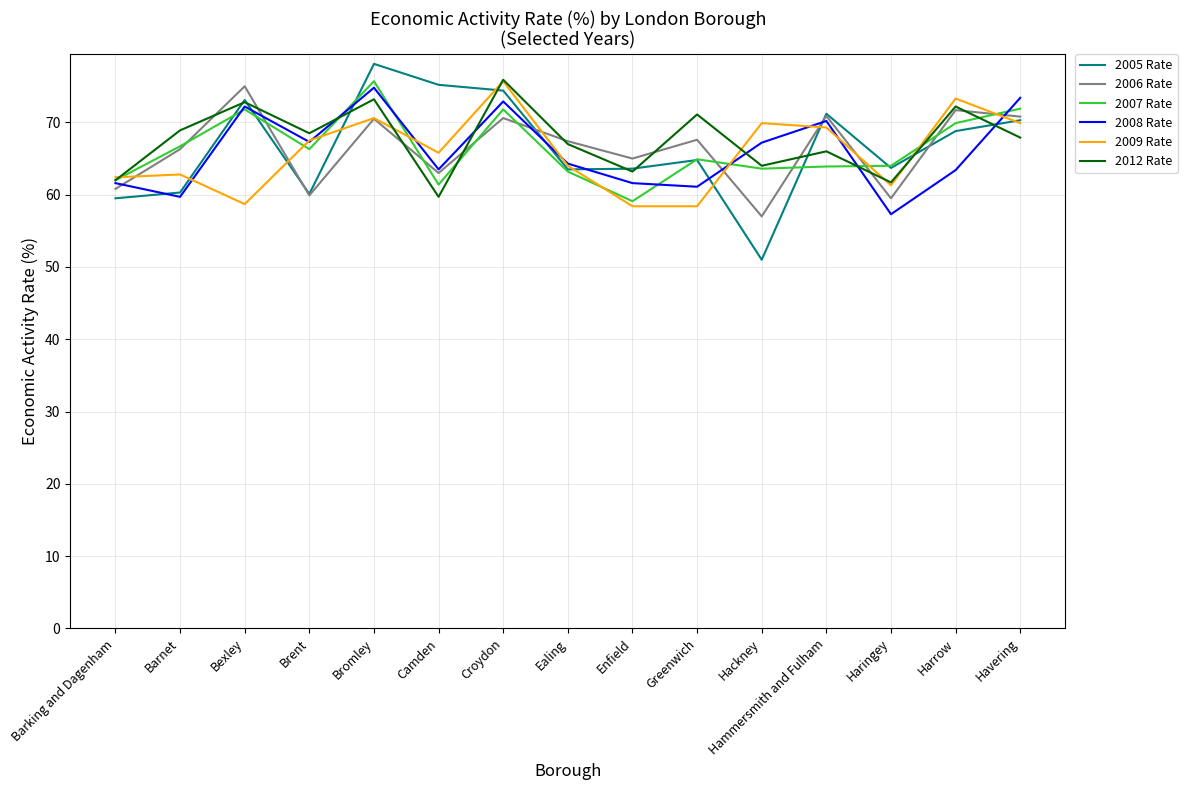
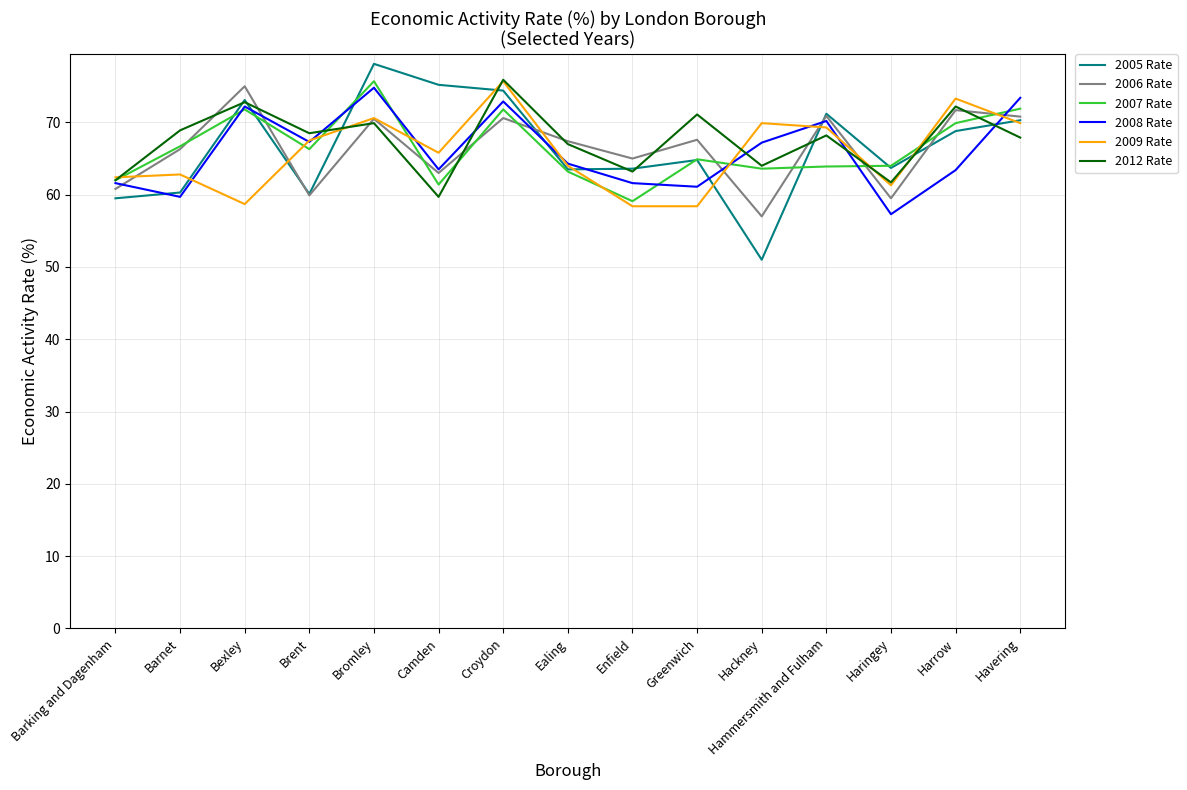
2012 Rate, Bromley: 73 -> 70
2012 Rate, Hammersmith and Fulham: 66 -> 68
